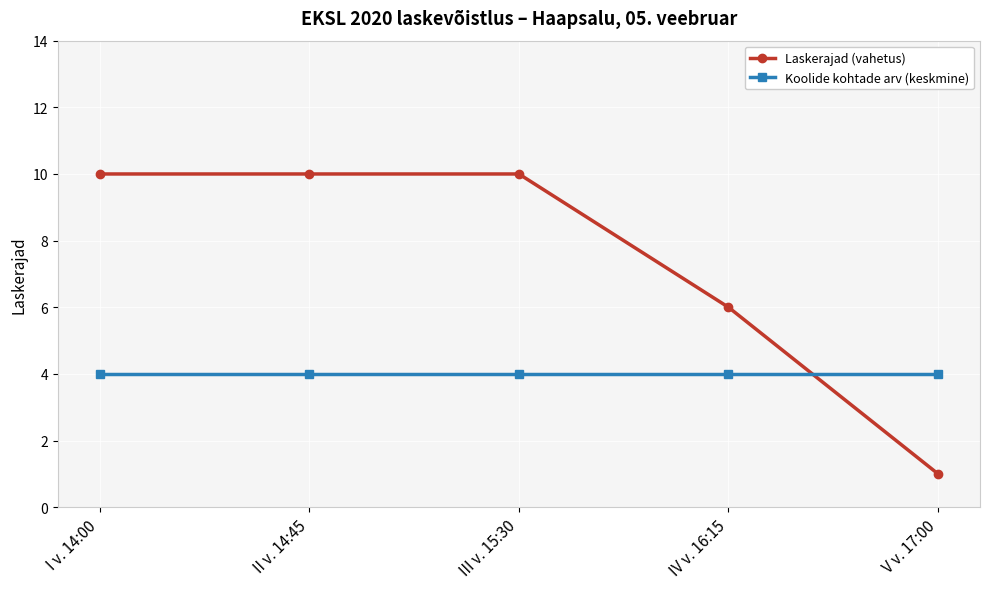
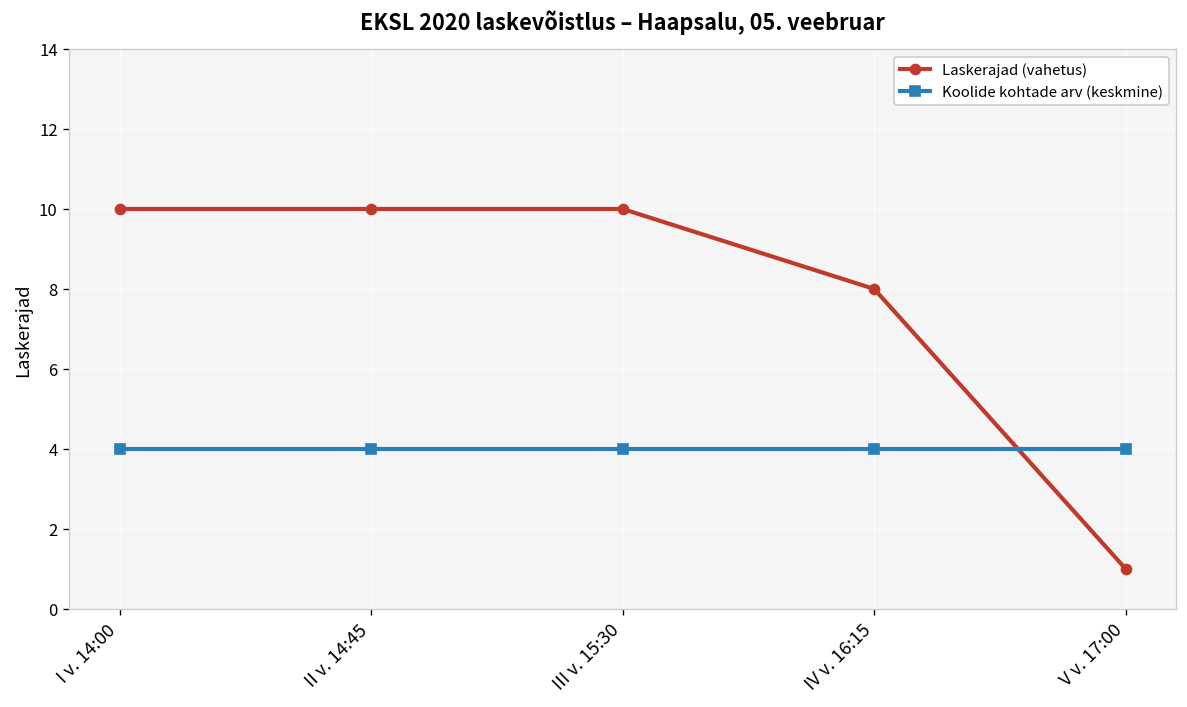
Laskerajad (vahetus), IV v. 16:15: 6 -> 8
